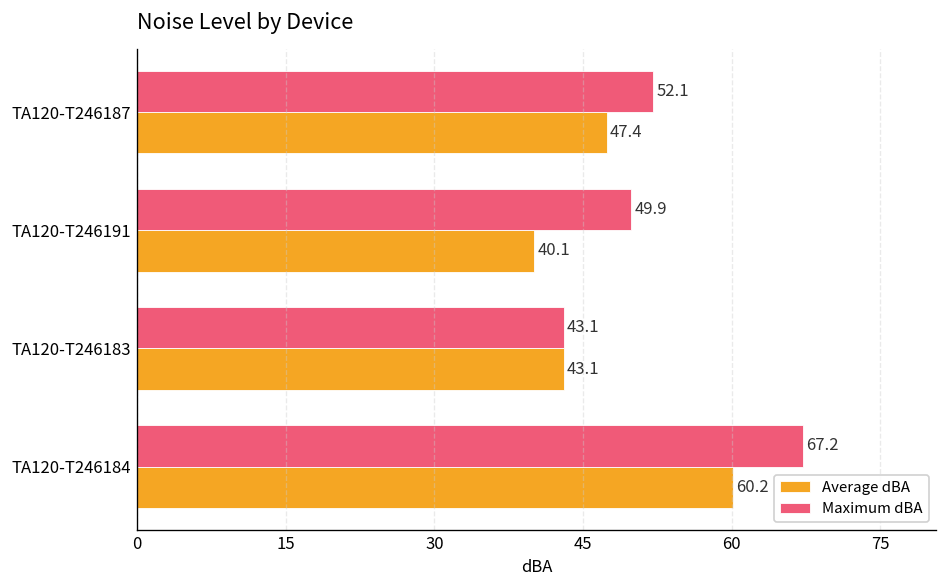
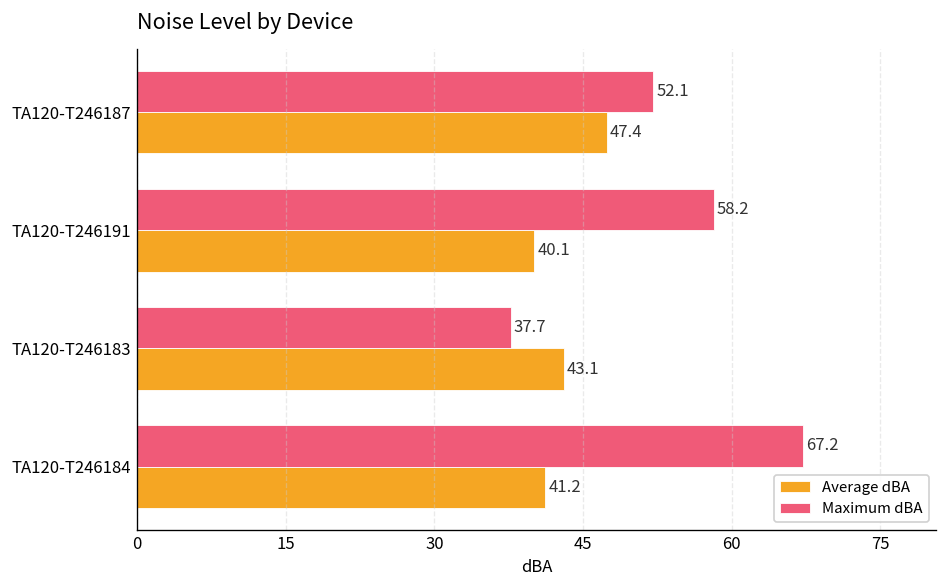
Maximum dBA, TA120-T246191: 49.9 -> 58.2
Maximum dBA, TA120-T246183: 43.1 -> 37.7
Average dBA, TA120-T246184: 60.2 -> 41.2
